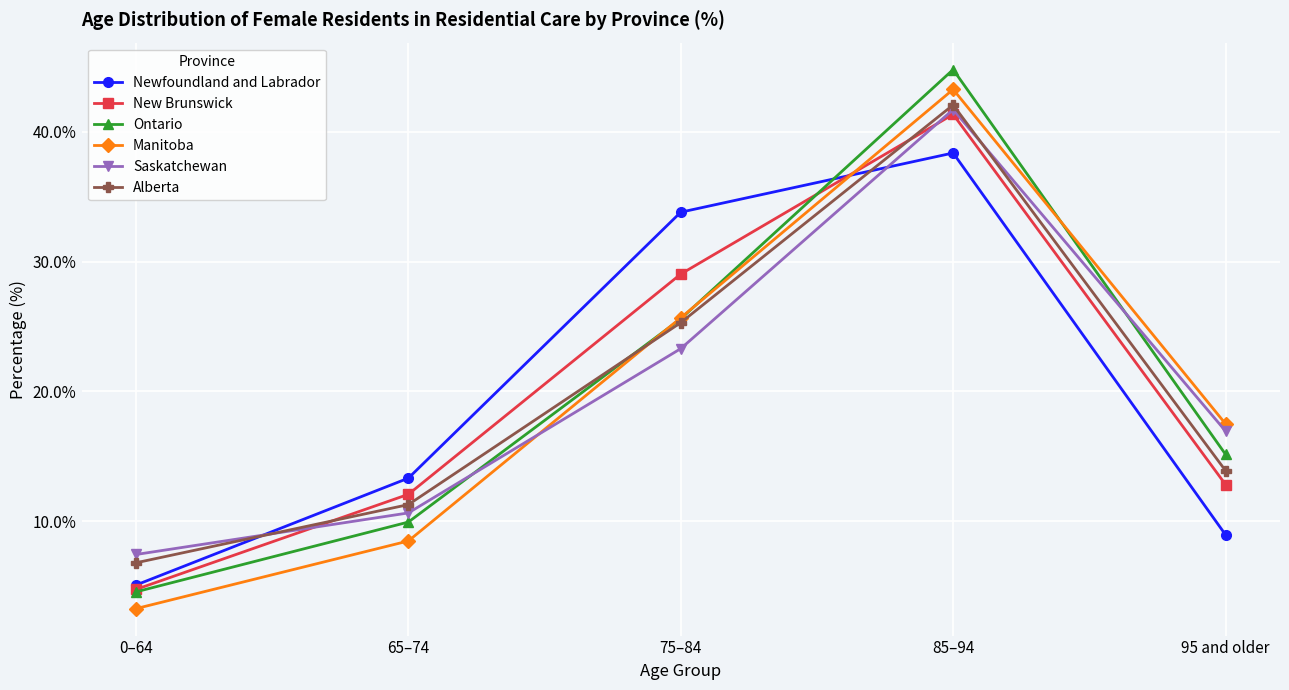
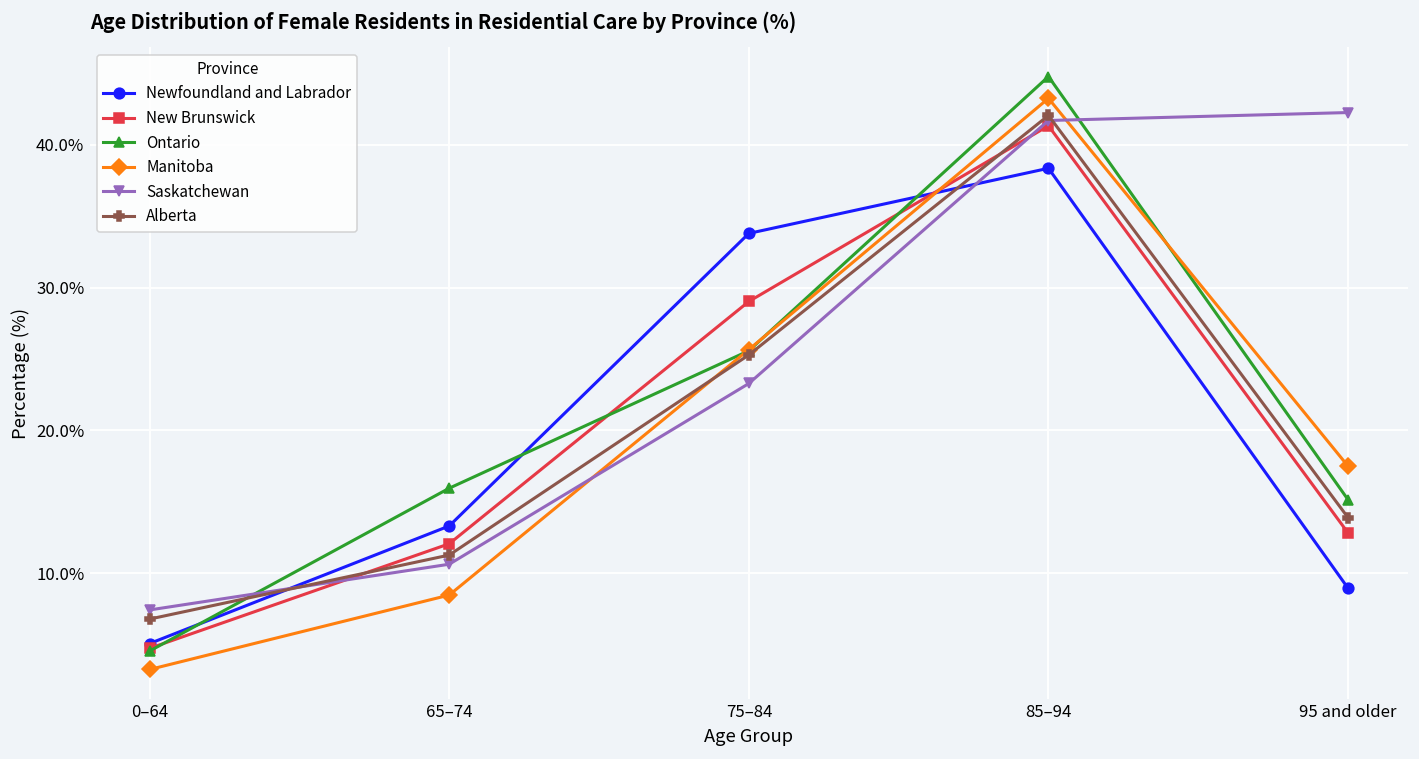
Ontario, 65–74: 9.9% -> 16.0%
Saskatchewan, 95 and older: 16.9% -> 42.3%
